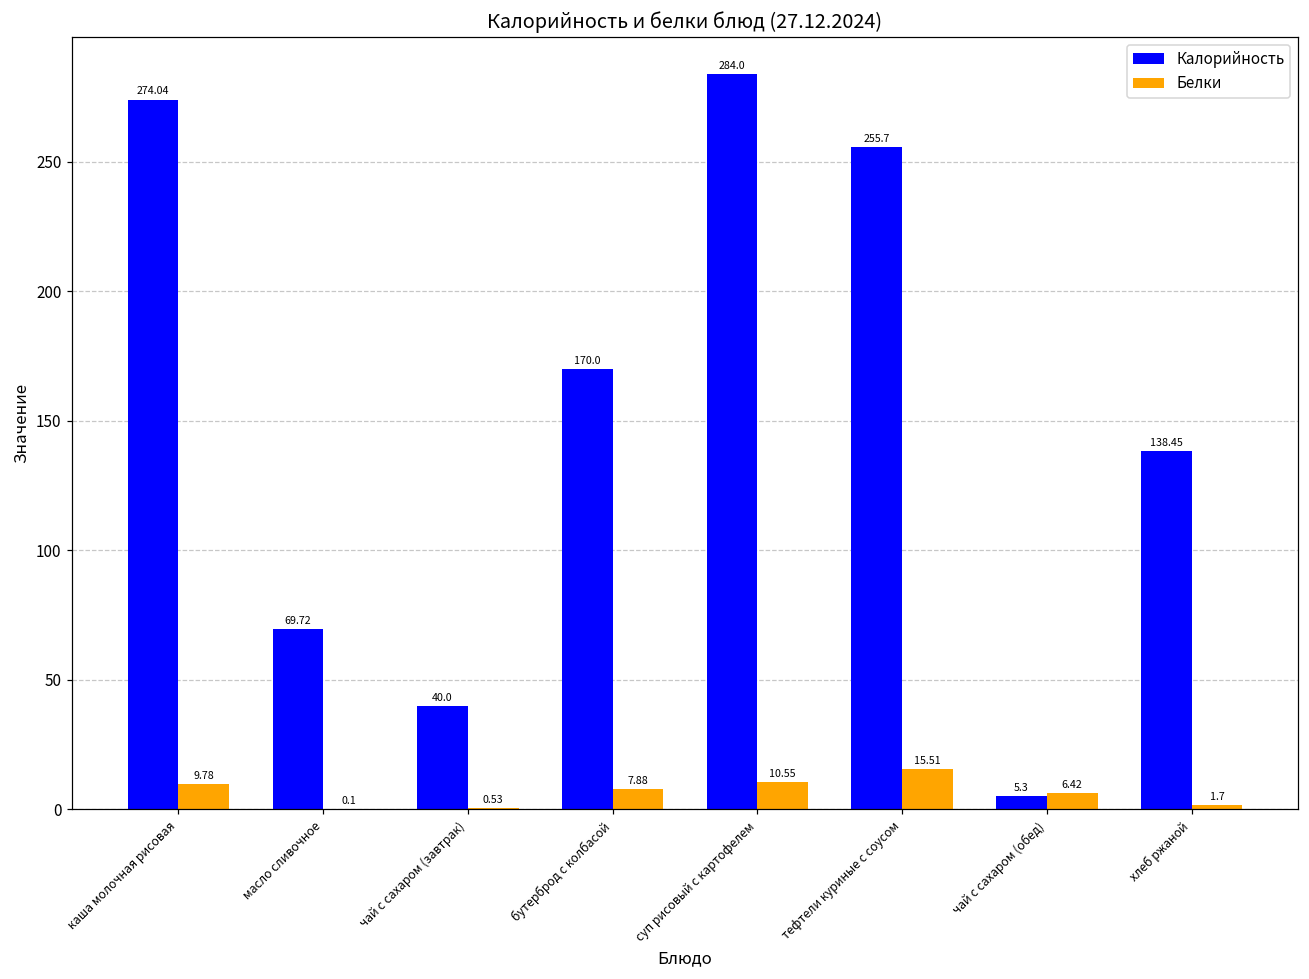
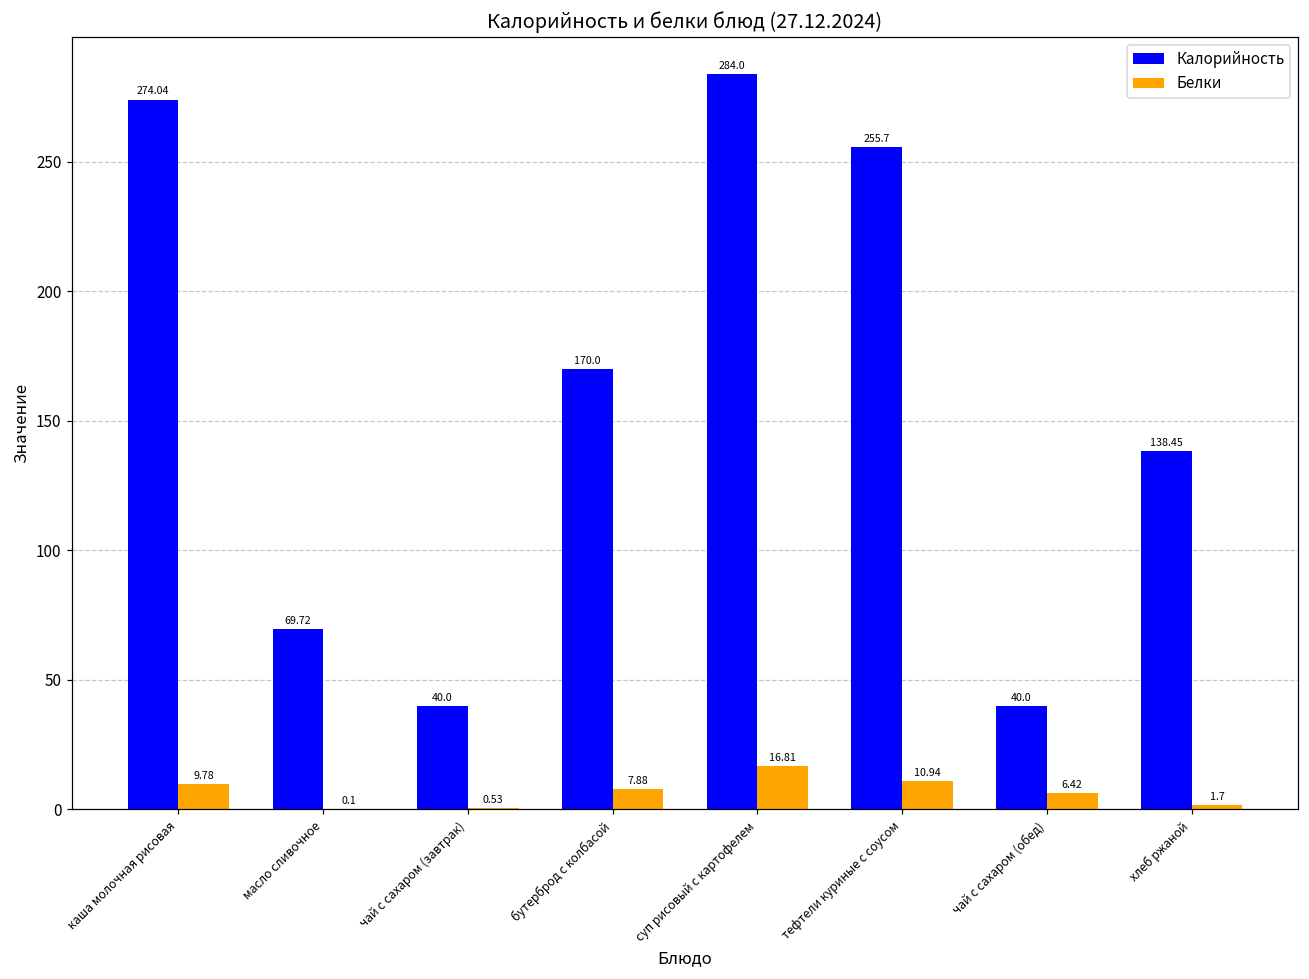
Белки, суп рисовый с картофелем: 10.55 -> 16.81
Белки, тефтели куриные с соусом: 15.51 -> 10.94
Калорийность, чай с сахаром (обед): 5.3 -> 40.0
